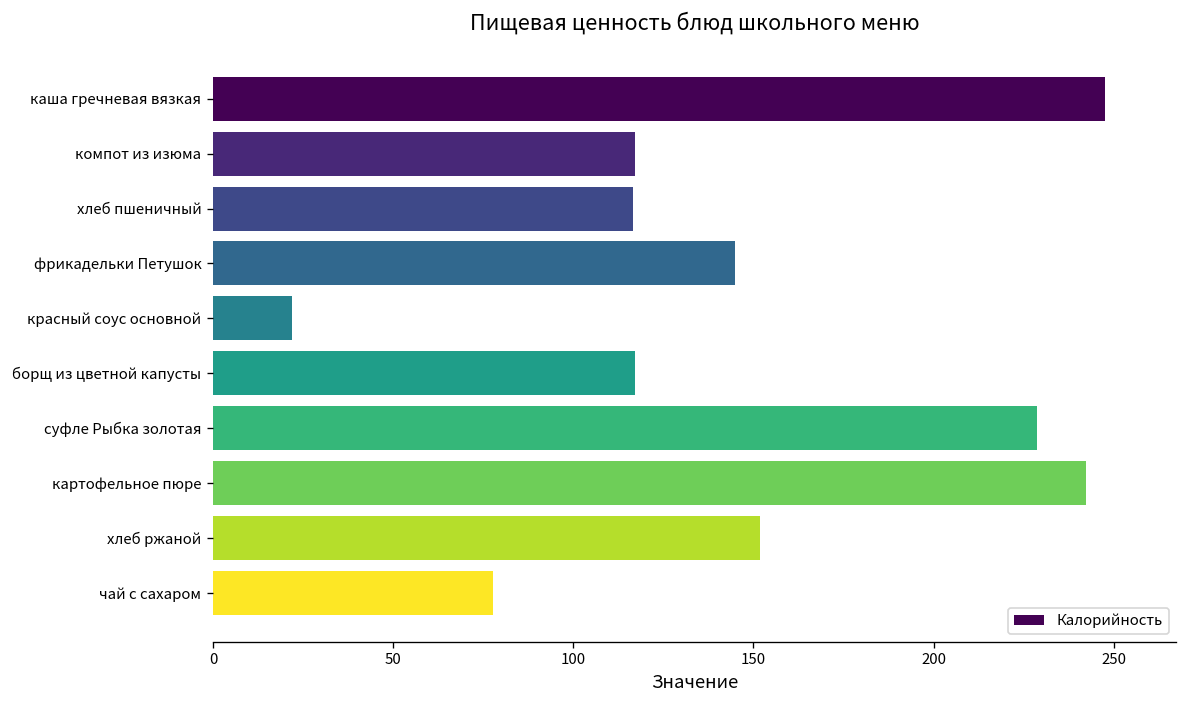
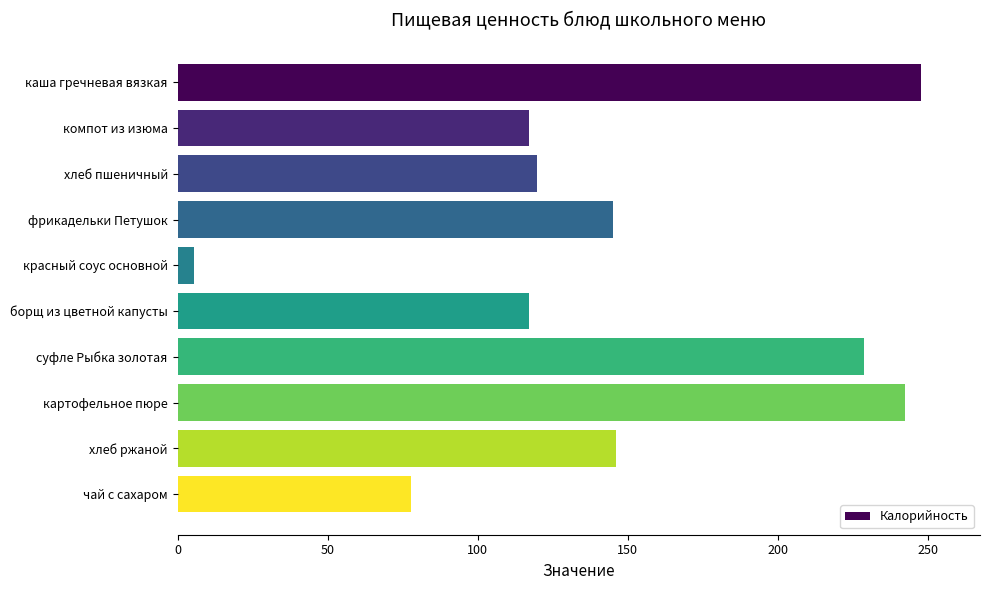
хлеб пшеничный: 117 -> 120
красный соус основной: 22 -> 6
хлеб ржаной: 152 -> 146
